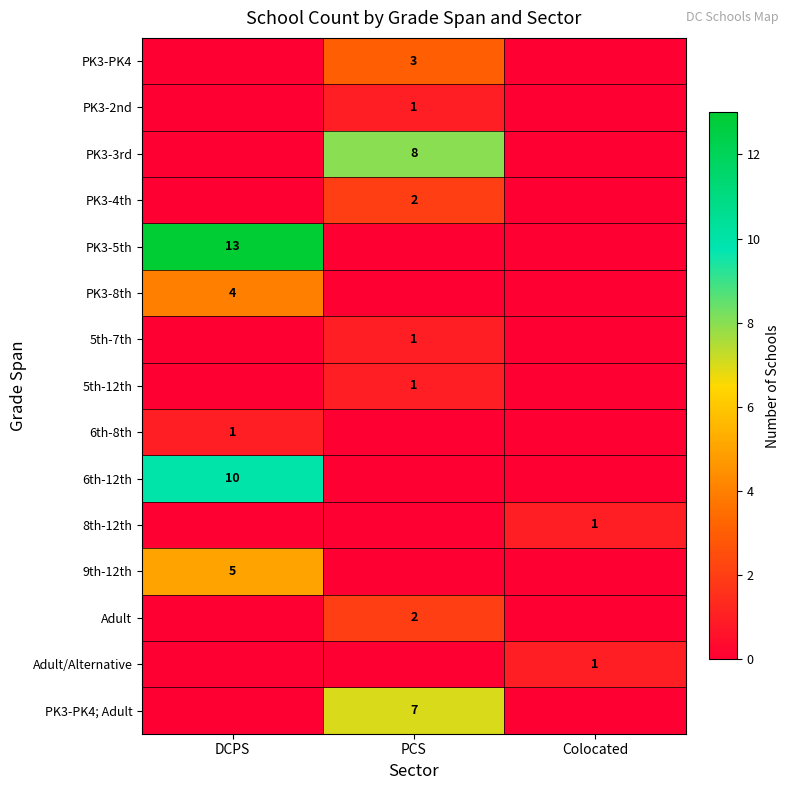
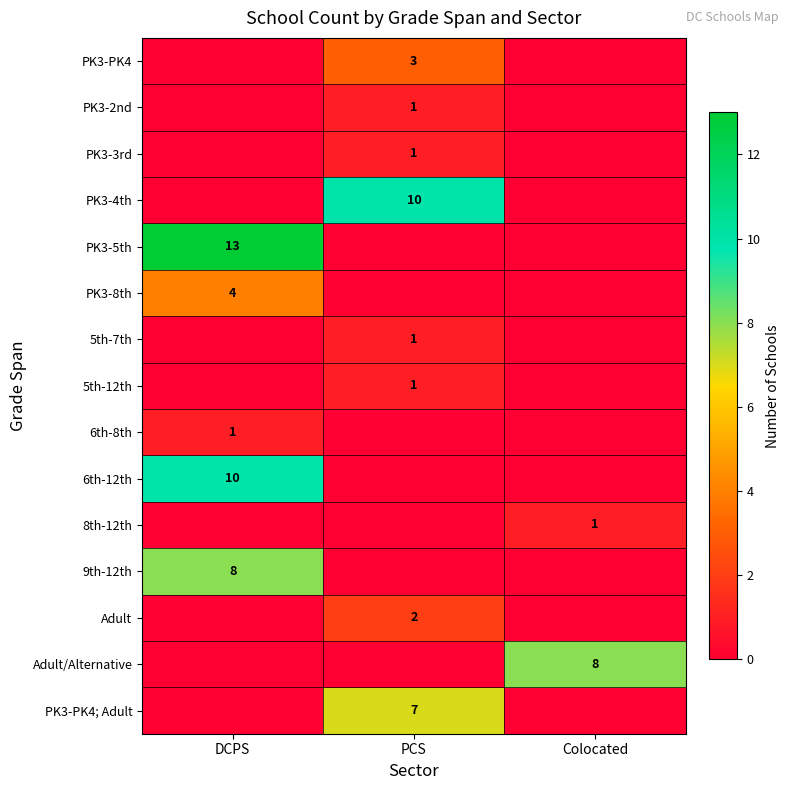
PK3-3rd, PCS: 8 -> 1
PK3-4th, PCS: 2 -> 10
9th-12th, DCPS: 5 -> 8
Adult/Alternative, Colocated: 1 -> 8
